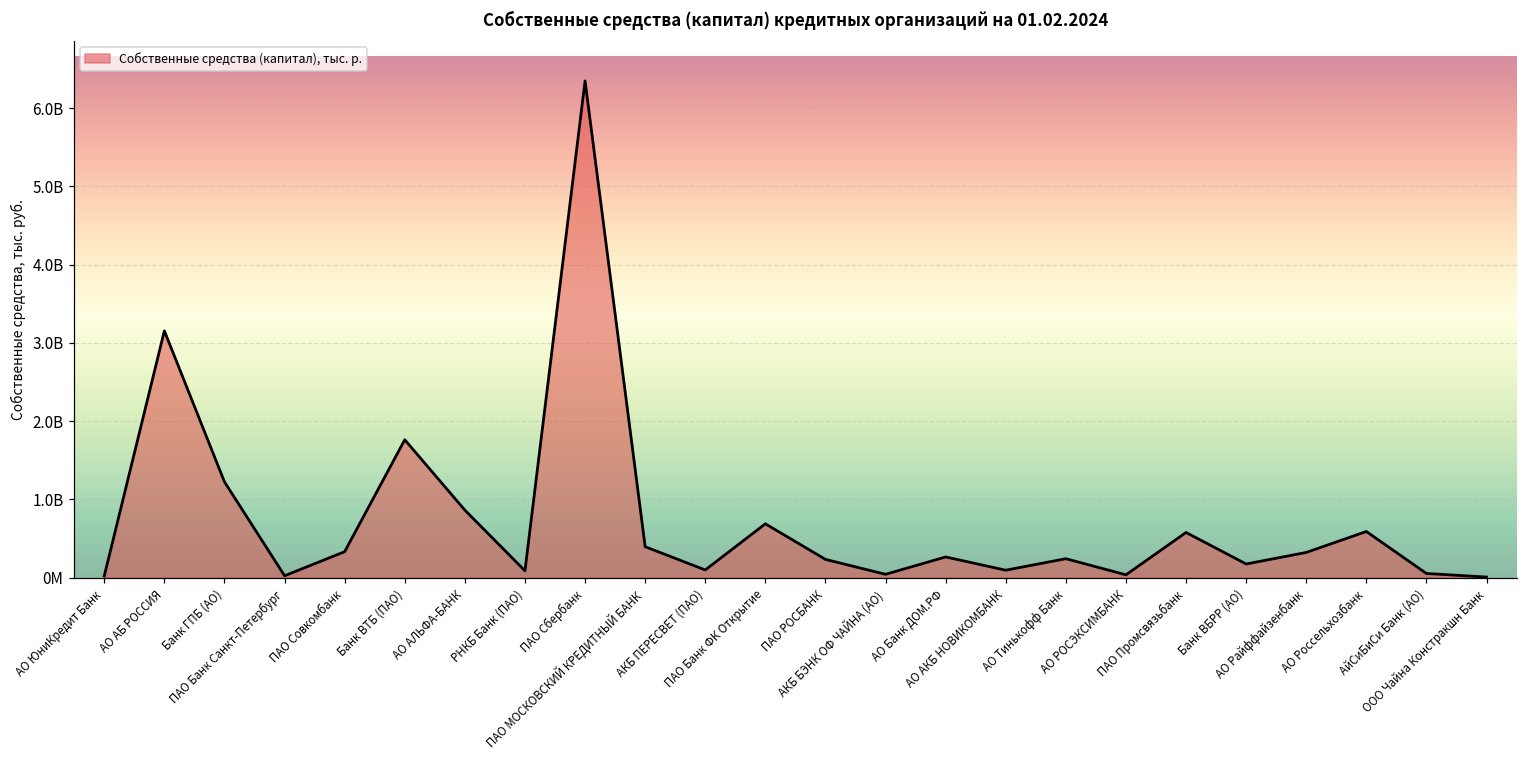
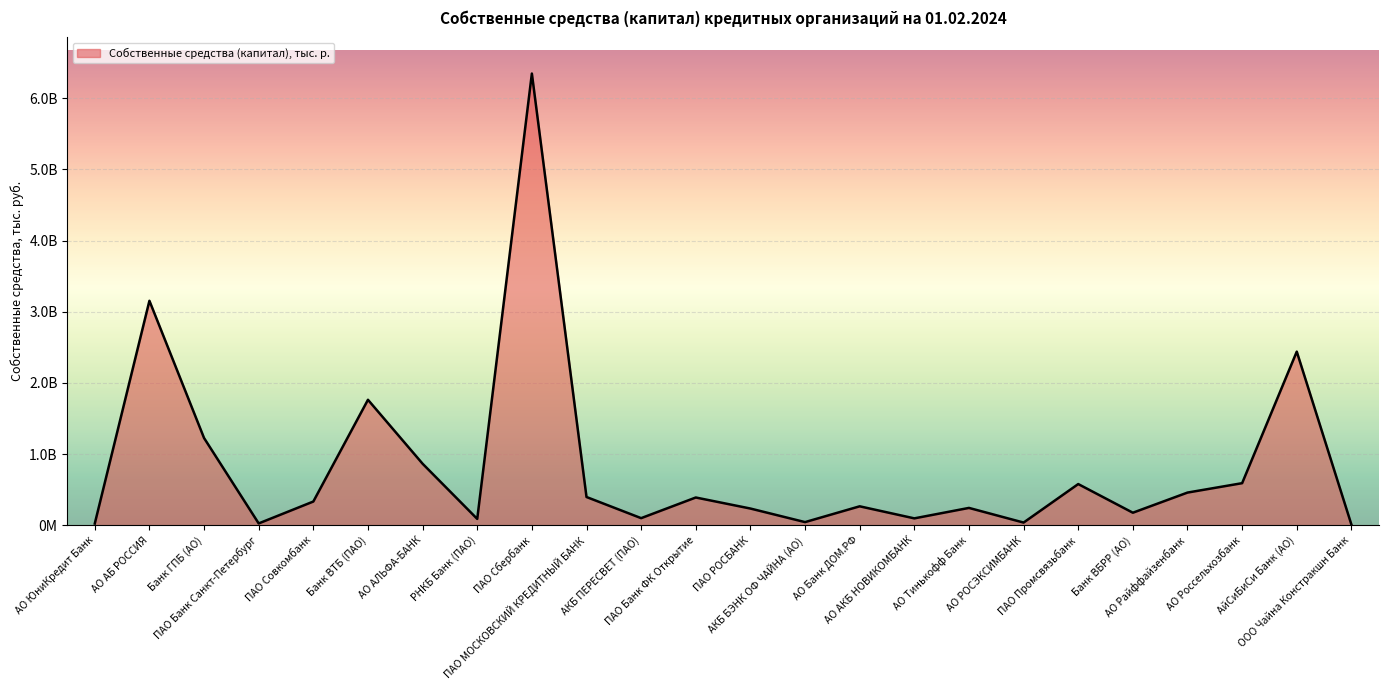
ПАО Банк ФК Открытие: 700000000 -> 400000000
АО Райффайзенбанк: 300000000 -> 500000000
АйСиБиСи Банк (АО): 100000000 -> 2400000000
